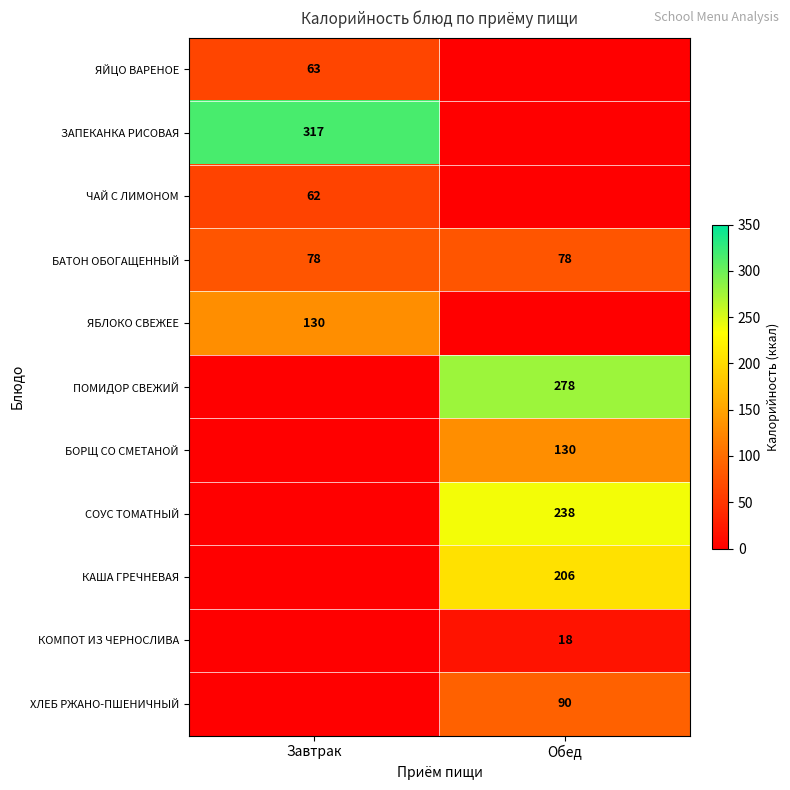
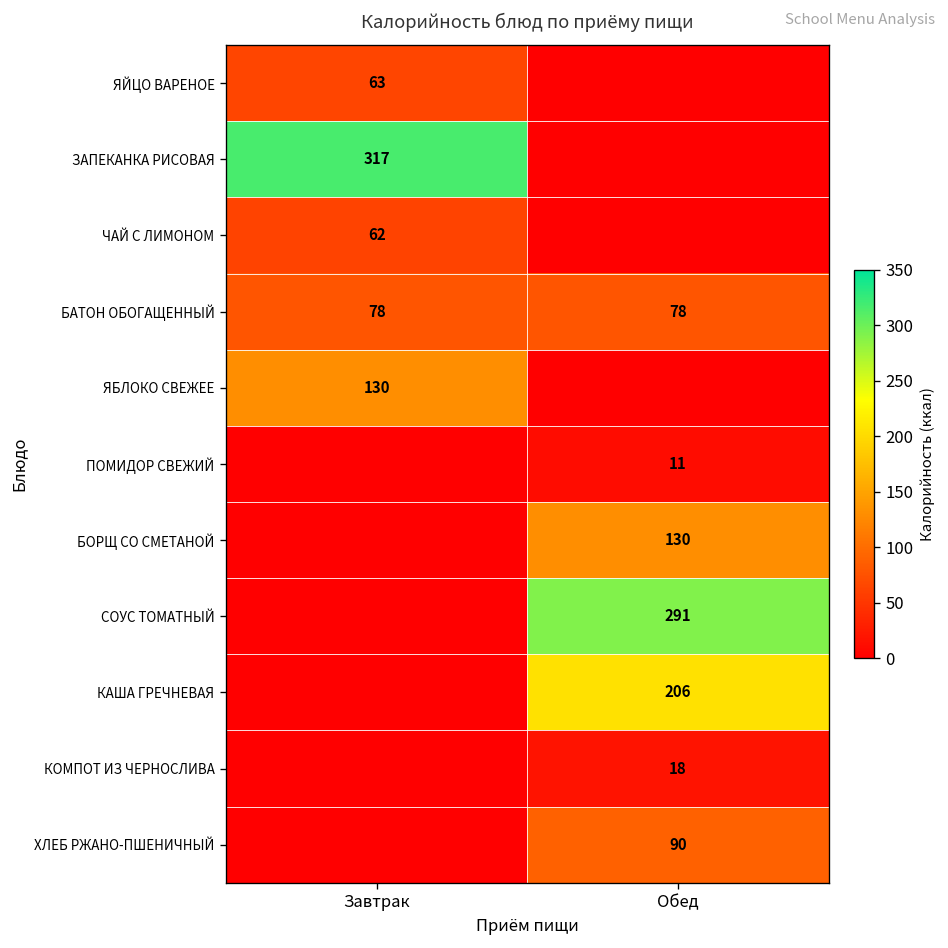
ПОМИДОР СВЕЖИЙ, Обед: 278 -> 11
СОУС ТОМАТНЫЙ, Обед: 238 -> 291
